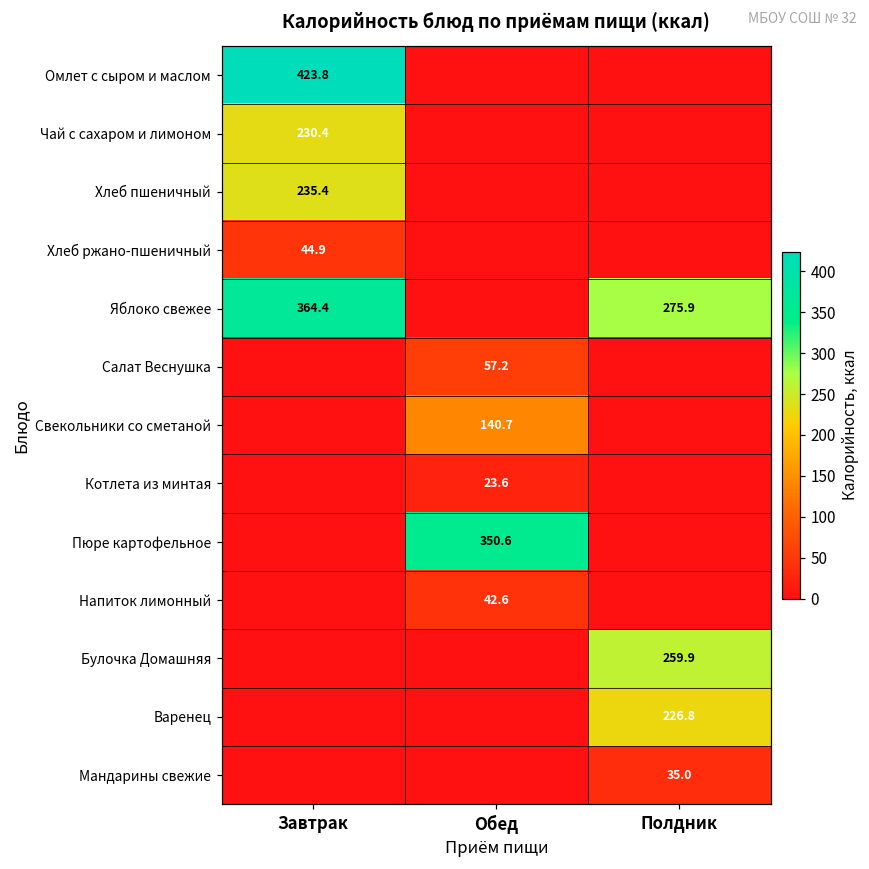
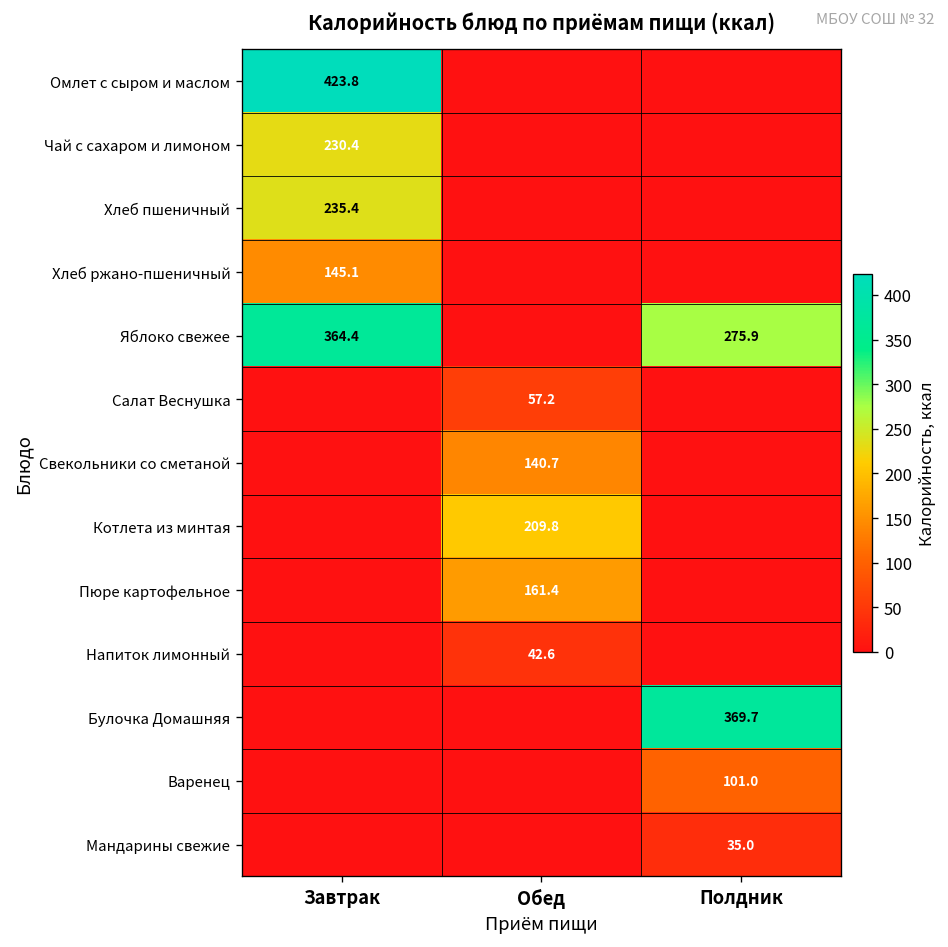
Хлеб ржано-пшеничный, Завтрак: 44.9 -> 145.1
Котлета из минтая, Обед: 23.6 -> 209.8
Пюре картофельное, Обед: 350.6 -> 161.4
Булочка Домашняя, Полдник: 259.9 -> 369.7
Варенец, Полдник: 226.8 -> 101.0
